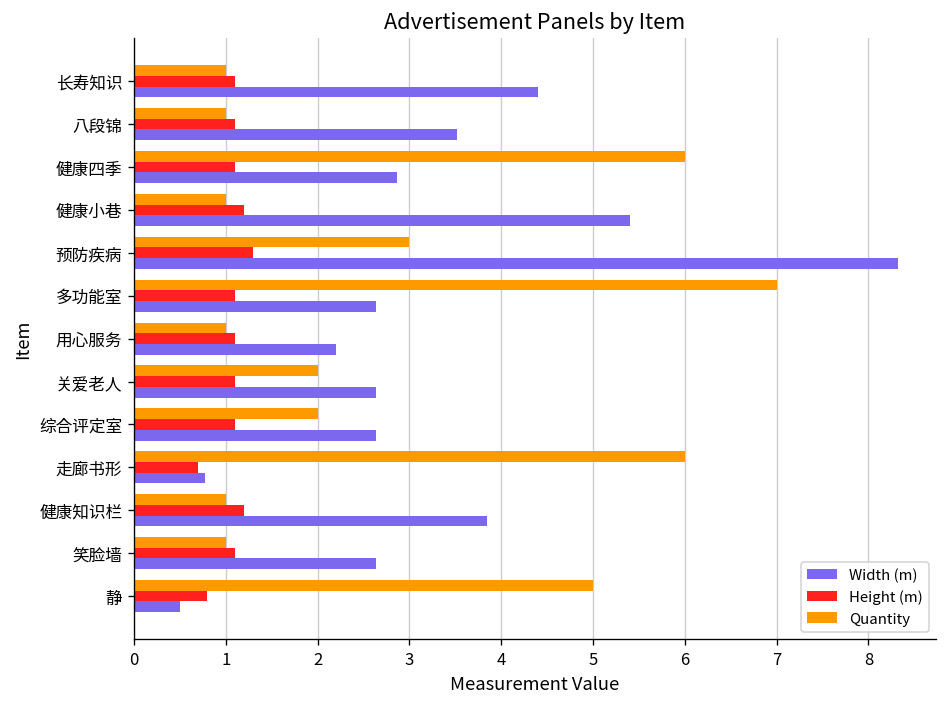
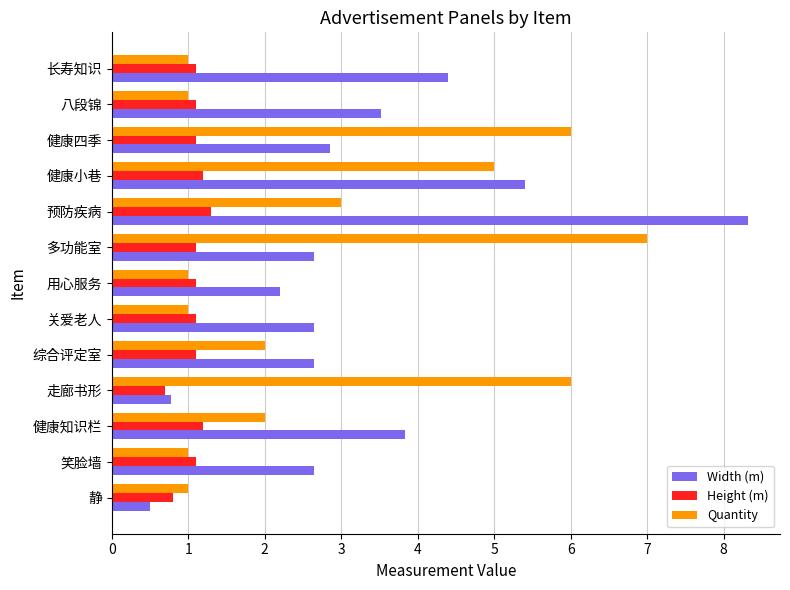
Quantity, 健康小巷: 1 -> 5
Quantity, 关爱老人: 2 -> 1
Quantity, 健康知识栏: 1 -> 2
Quantity, 静: 5 -> 1
